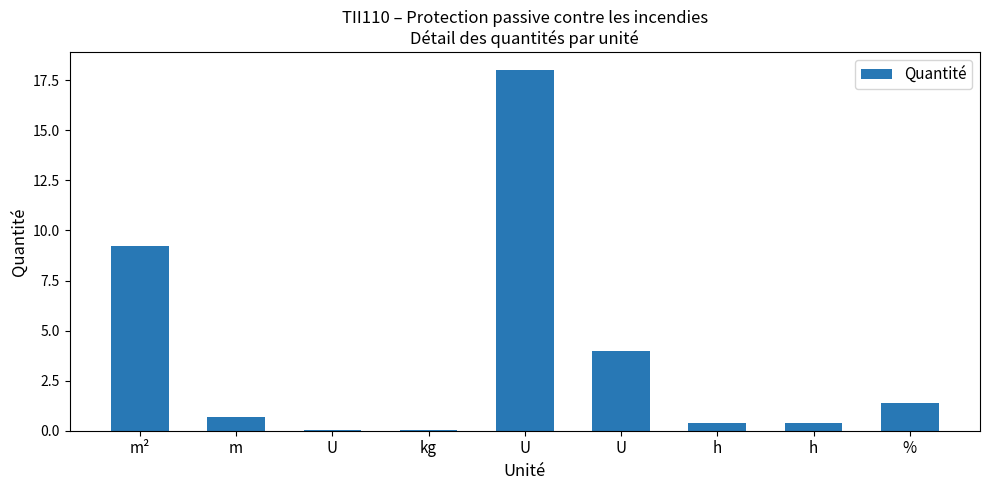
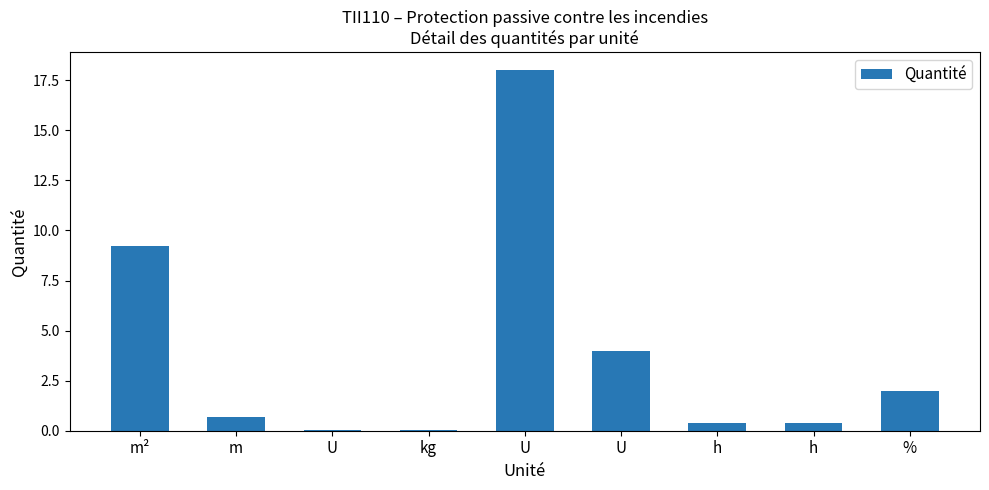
%: 1.4 -> 2.0
